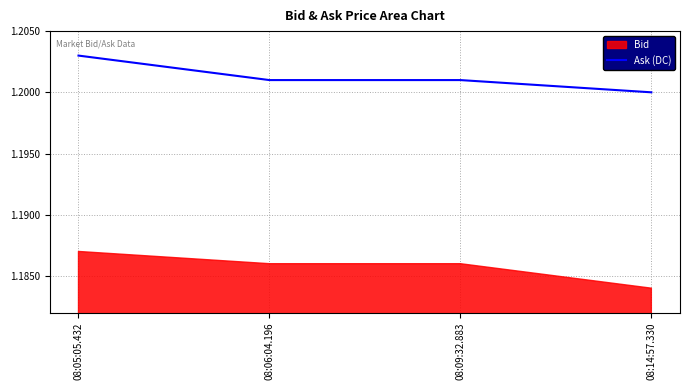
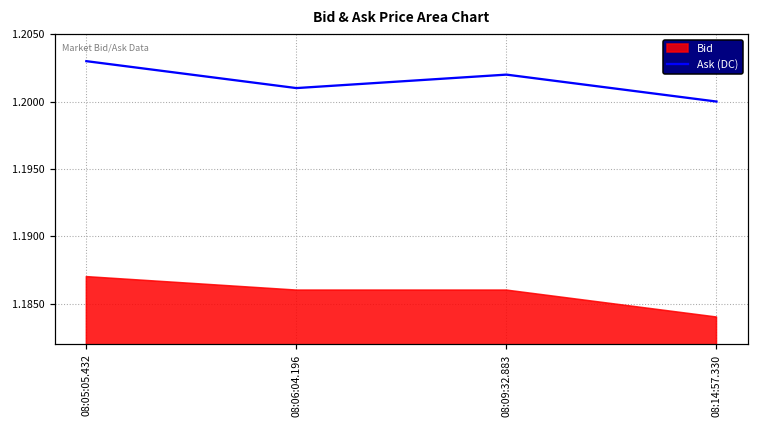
Ask (DC), 08:09:32.883: 1.201 -> 1.202
